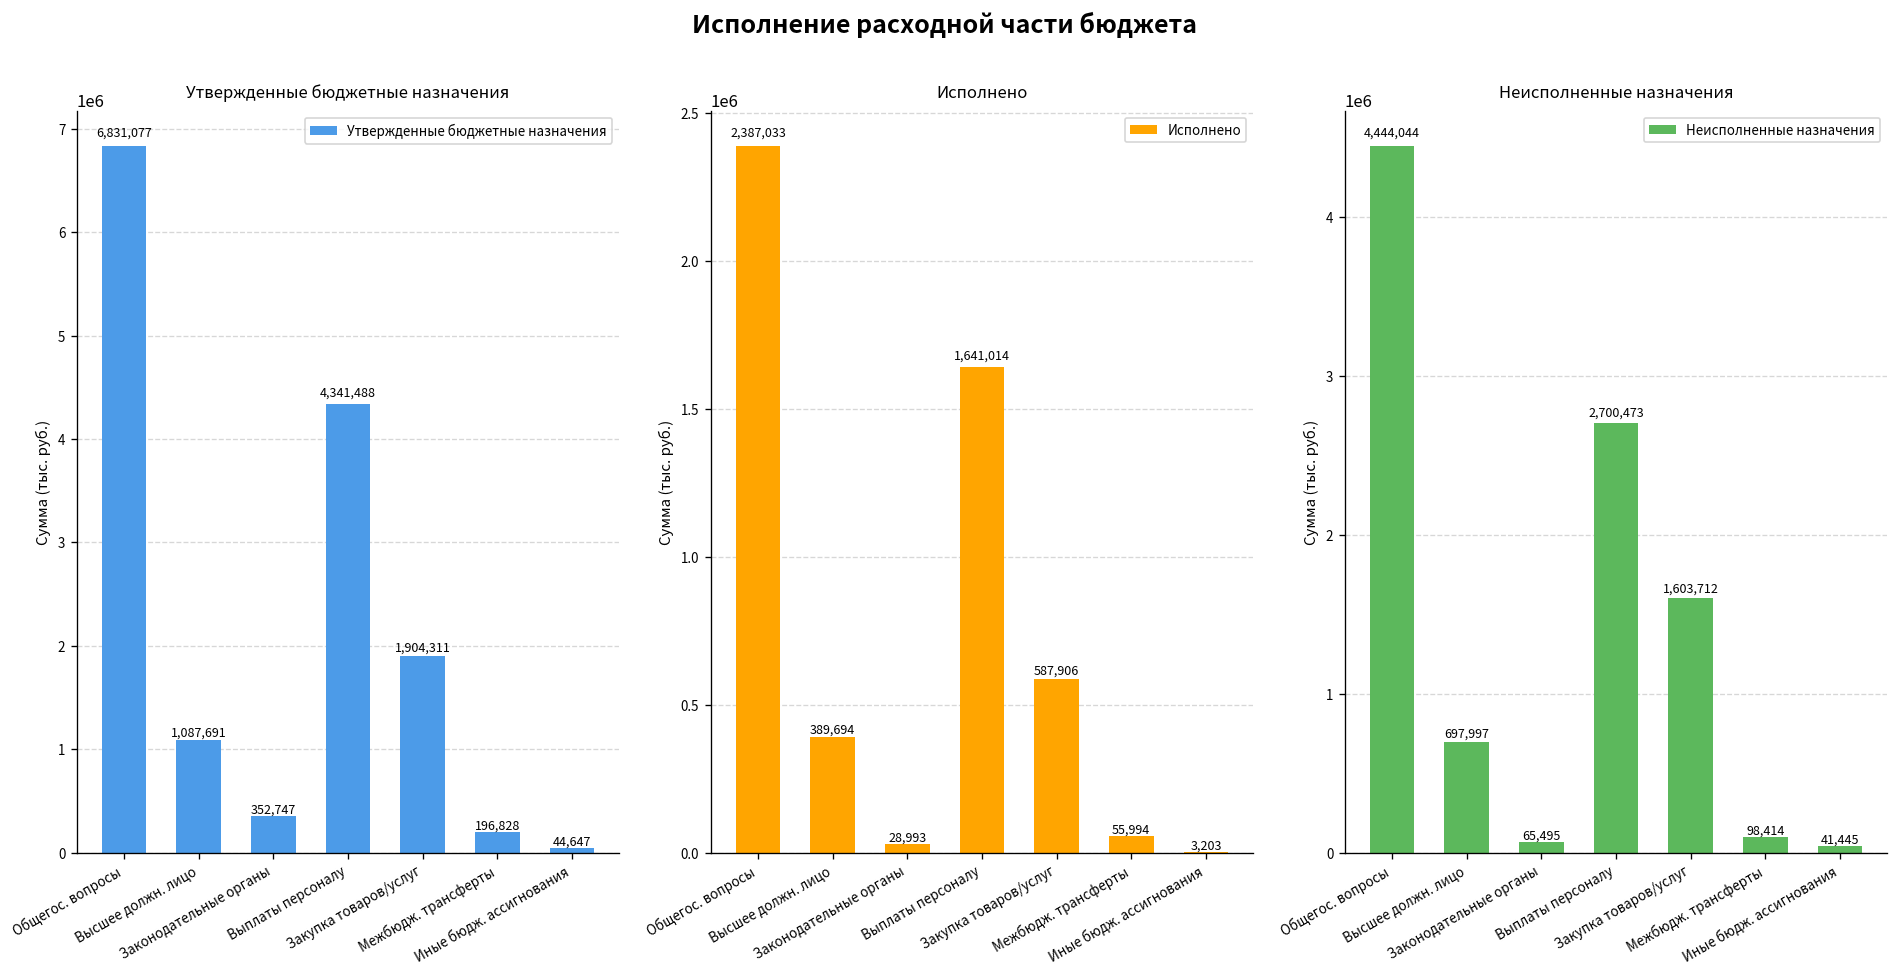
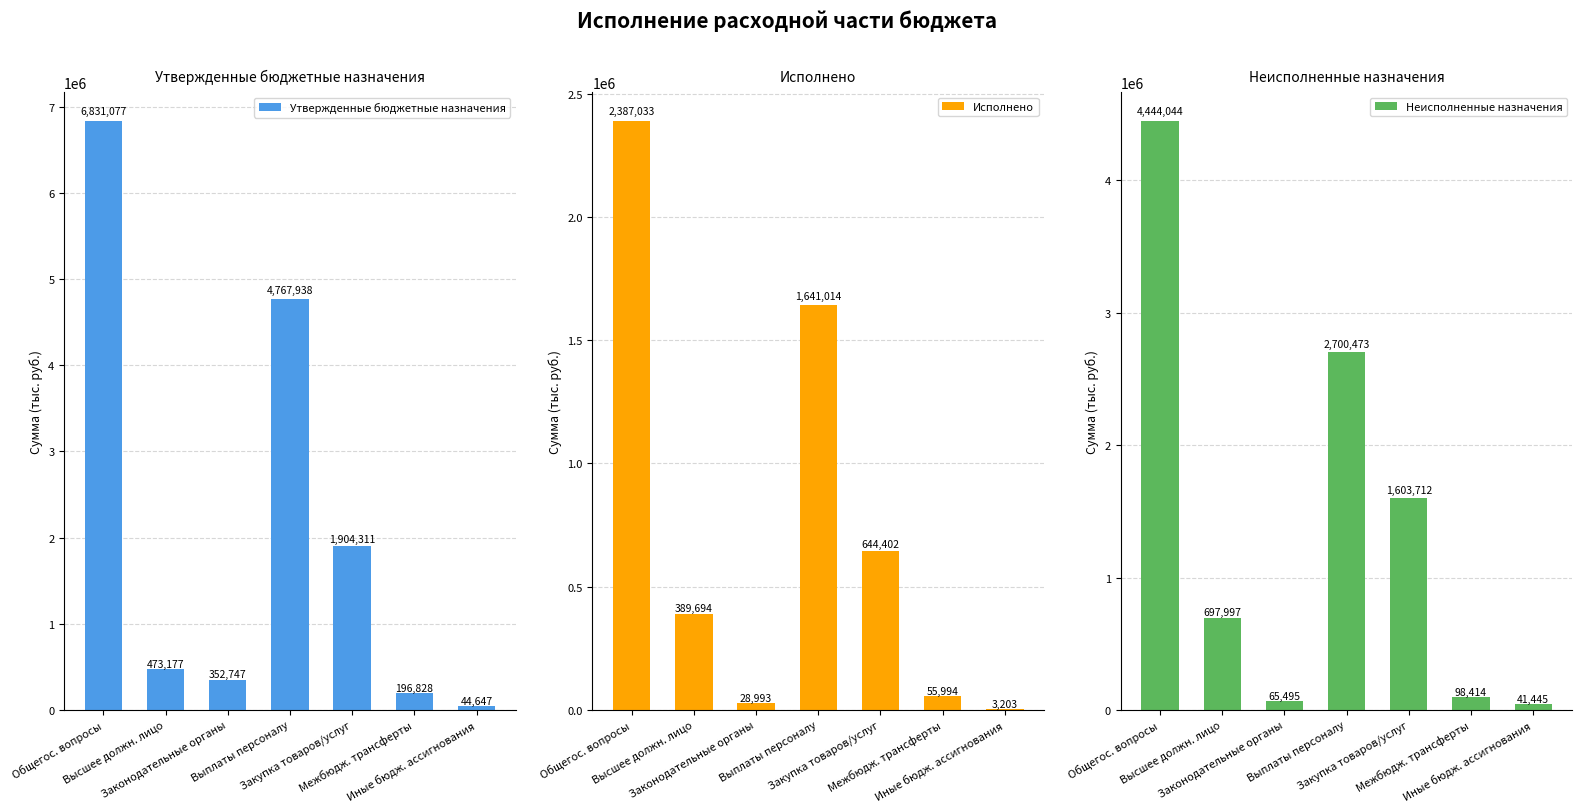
Утвержденные бюджетные назначения, Высшее должн. лицо: 1,087,691 -> 473,177
Утвержденные бюджетные назначения, Выплаты персоналу: 4,341,488 -> 4,767,938
Исполнено, Закупка товаров/услуг: 587,906 -> 644,402
